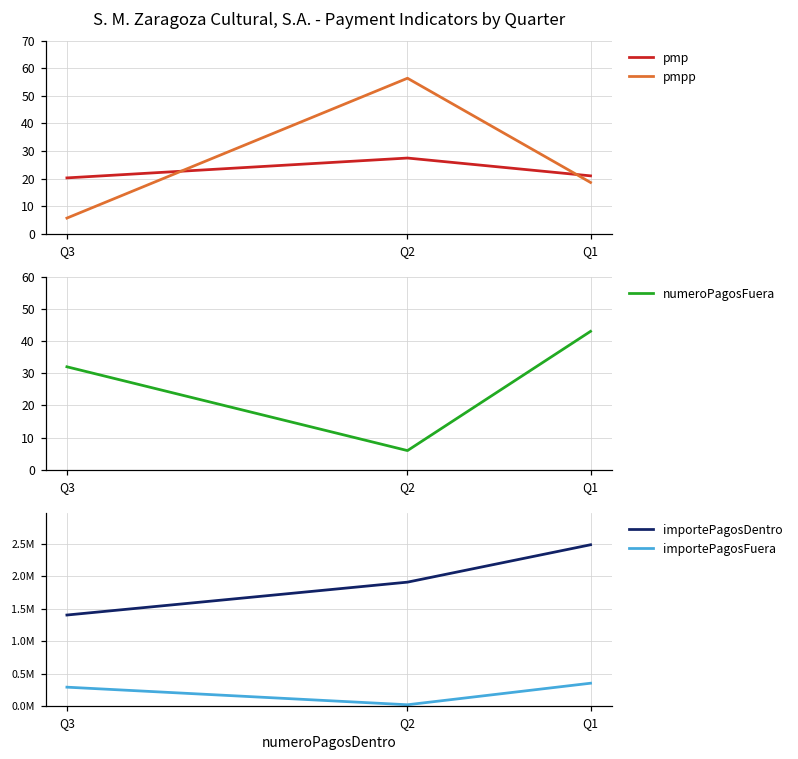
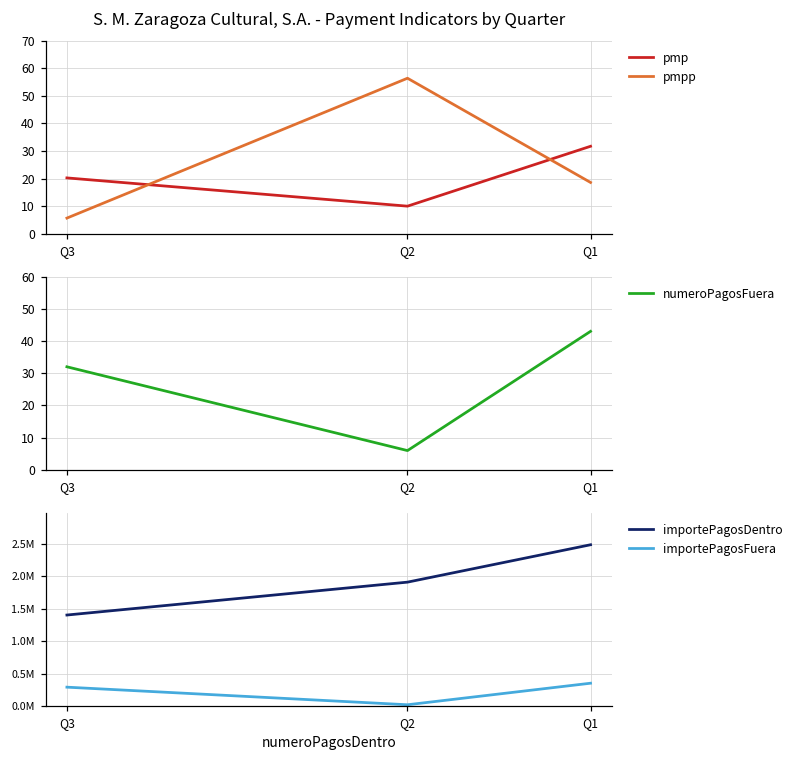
S. M. Zaragoza Cultural, S.A. - Payment Indicators by Quarter, pmp, Q2: 27 -> 10
S. M. Zaragoza Cultural, S.A. - Payment Indicators by Quarter, pmp, Q1: 21 -> 32
